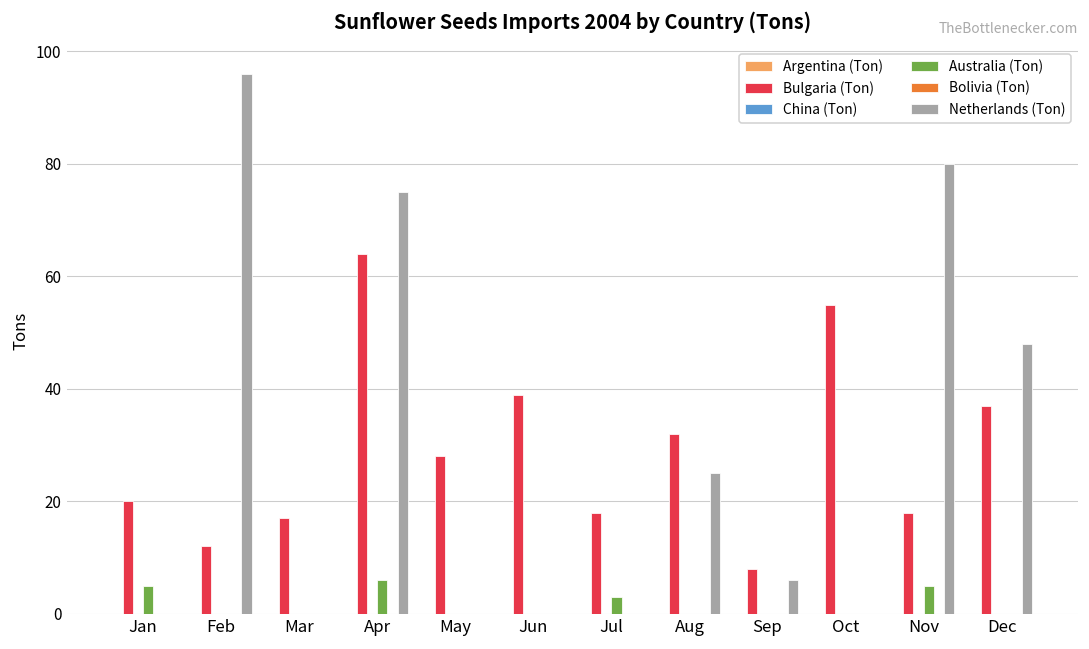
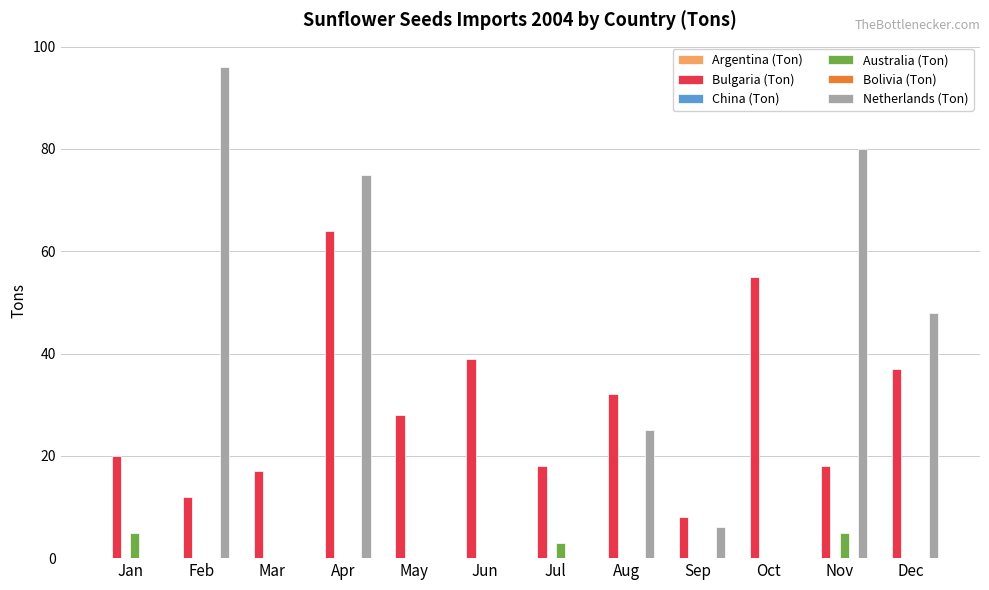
Australia (Ton), Apr: 6 -> 0
